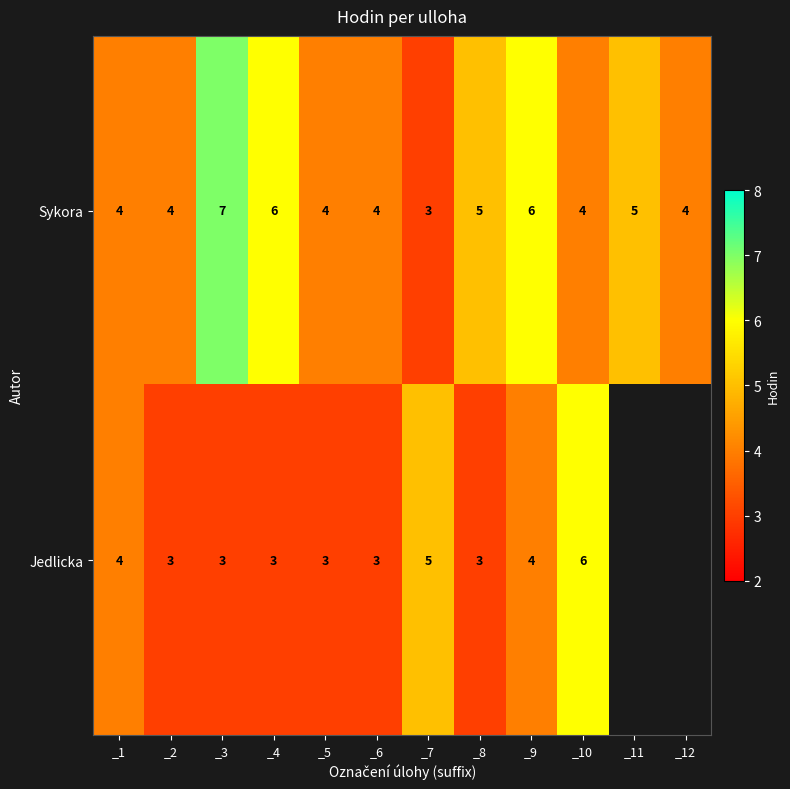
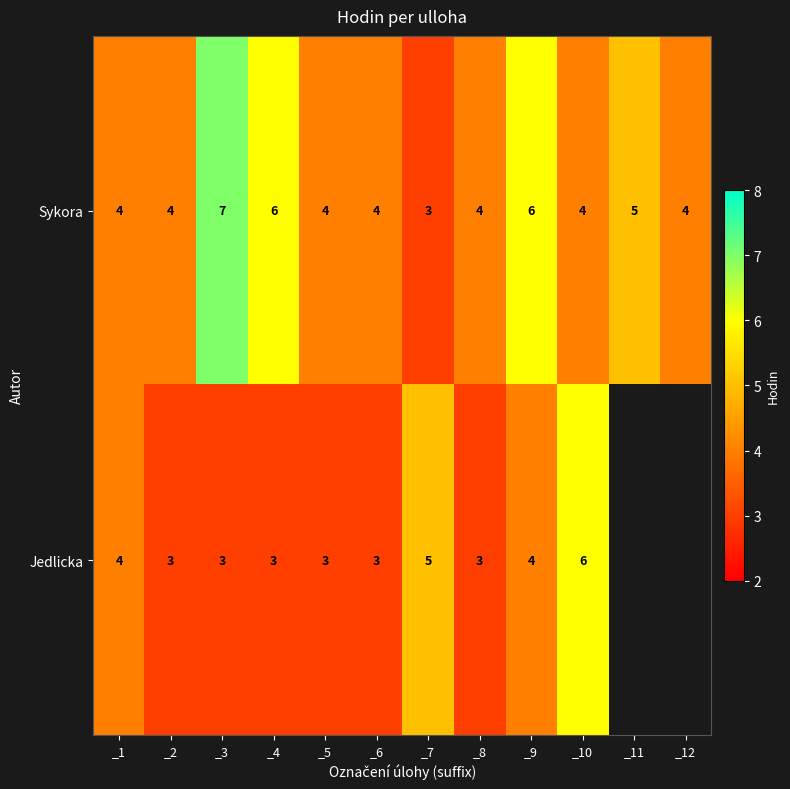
Sykora, _8: 5 -> 4
